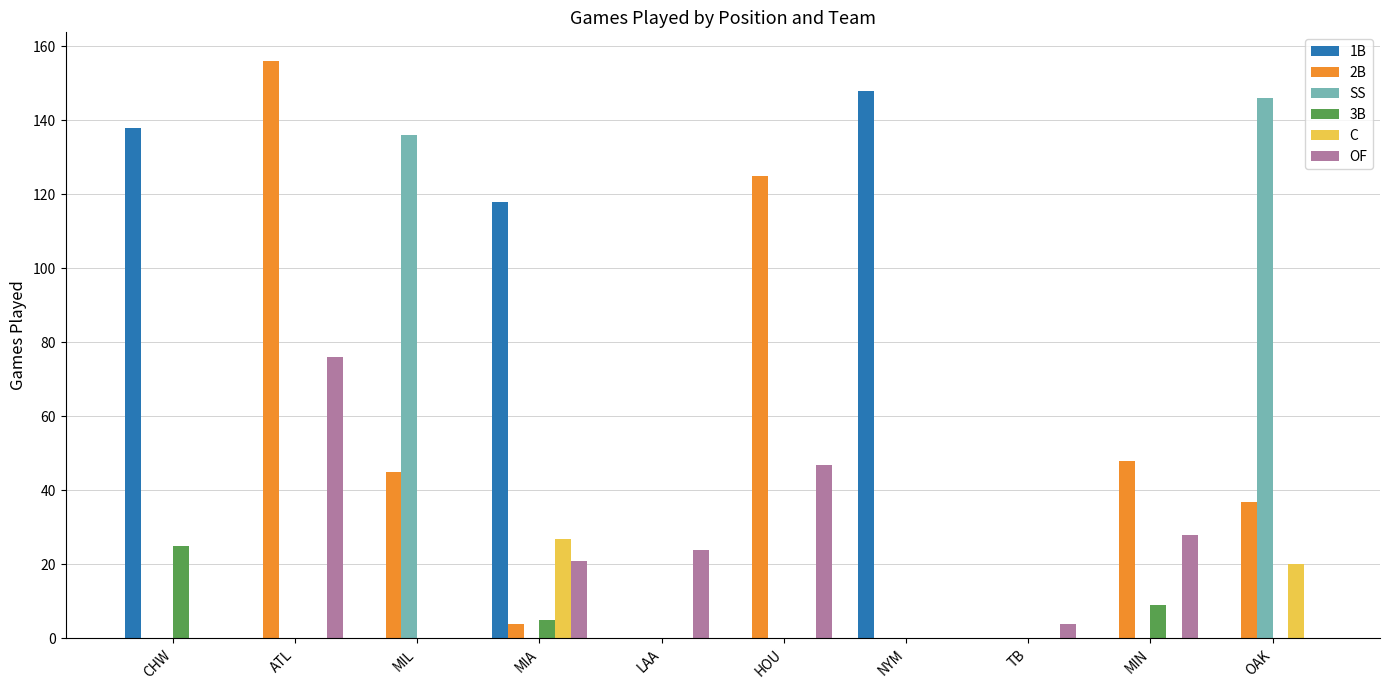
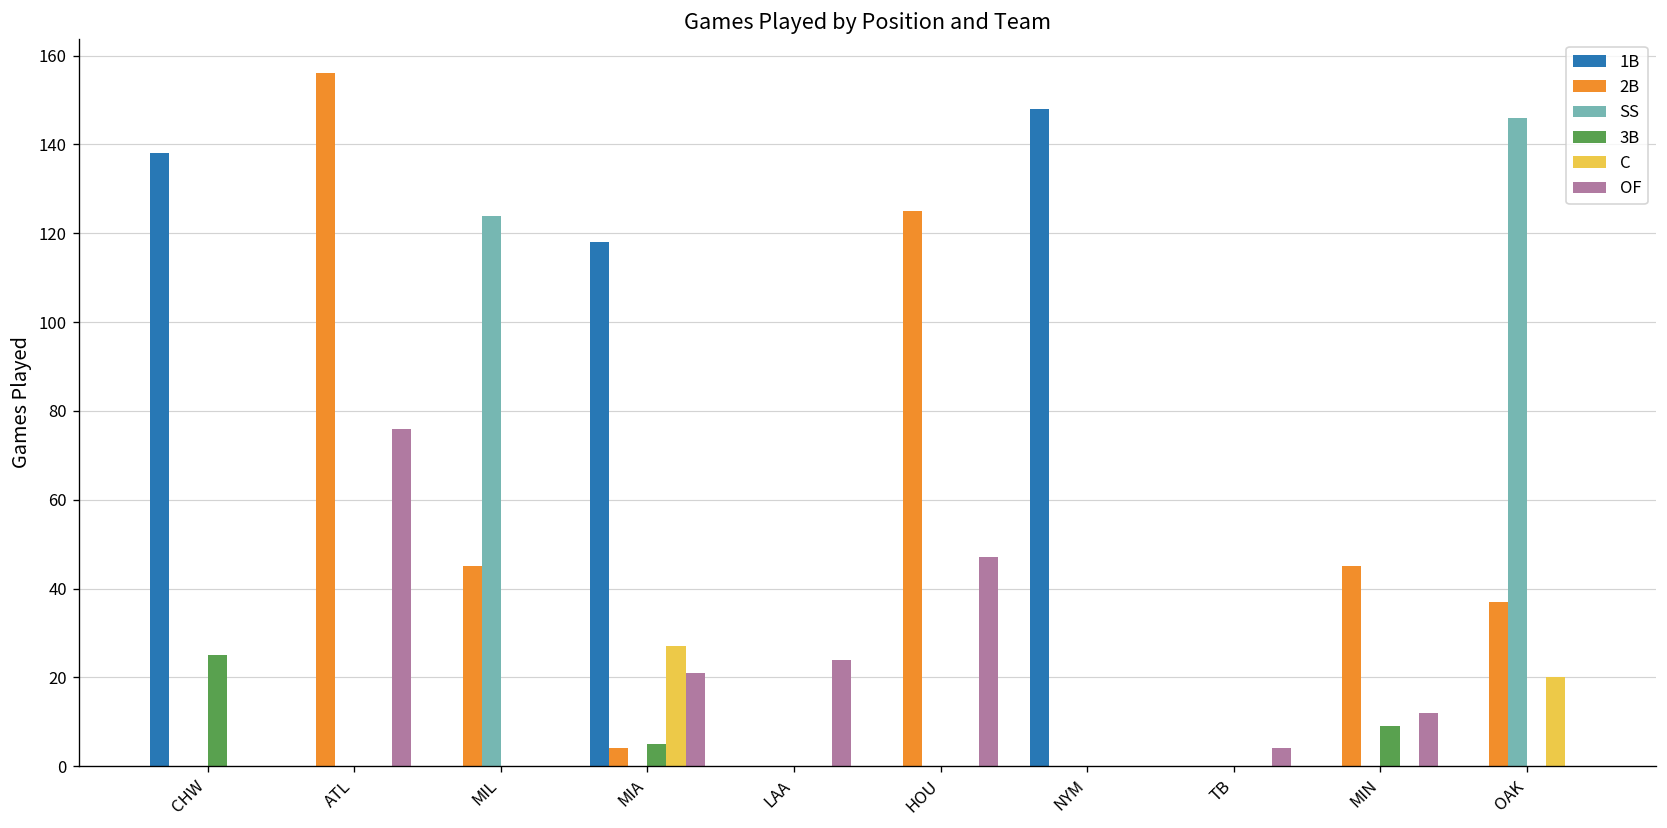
SS, MIL: 136 -> 124
2B, MIN: 48 -> 45
OF, MIN: 28 -> 12
